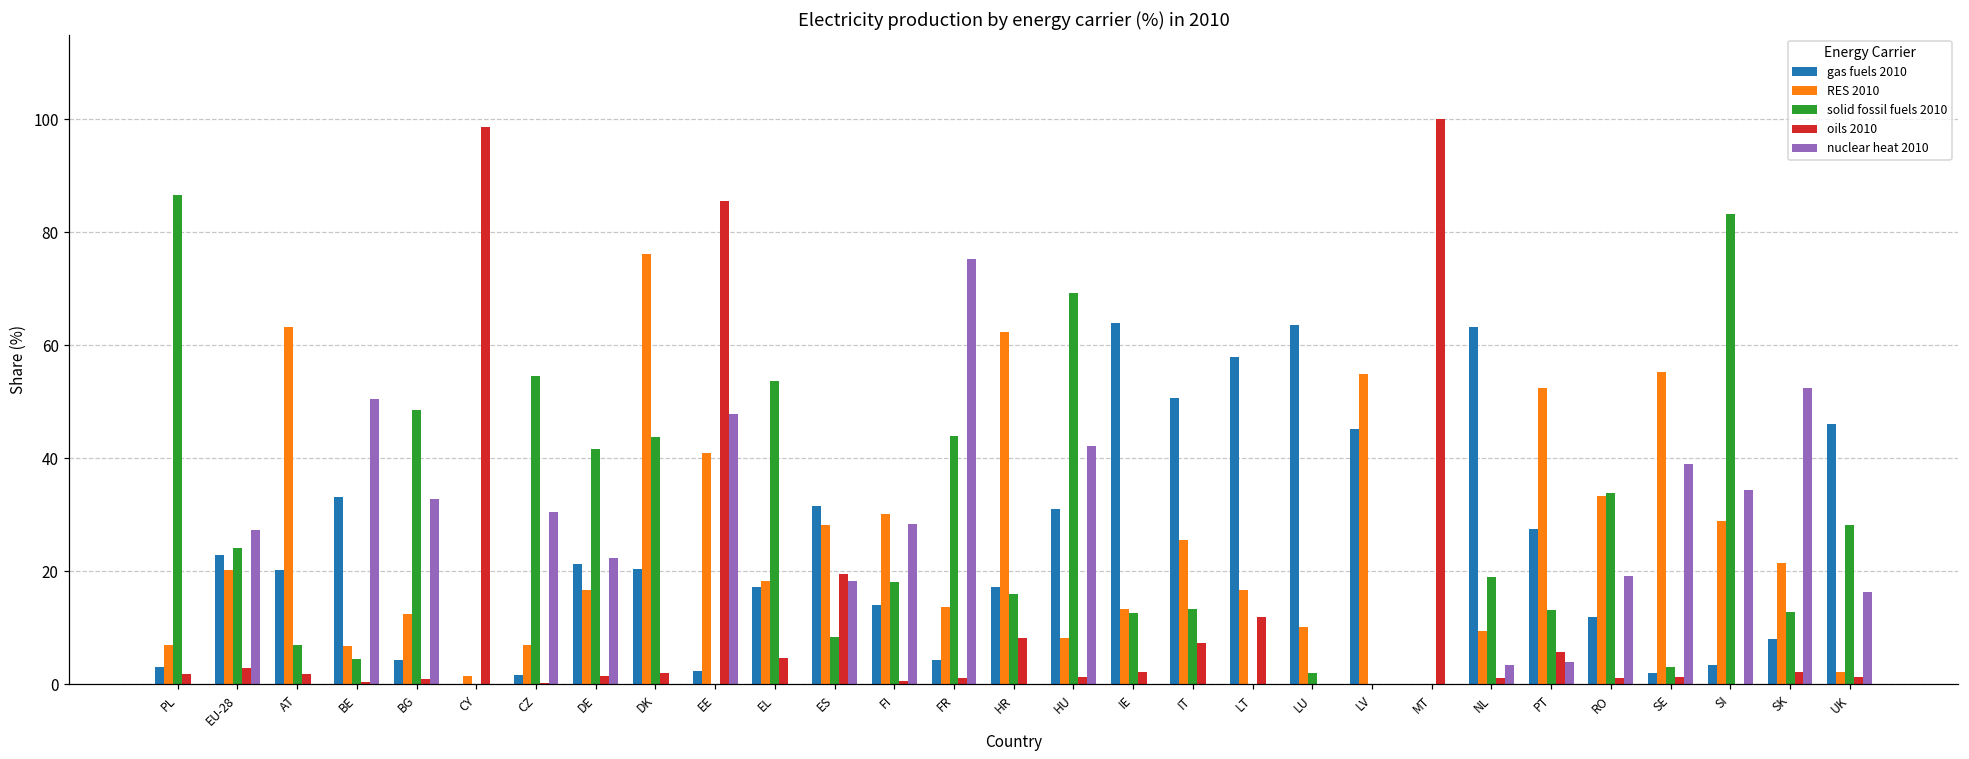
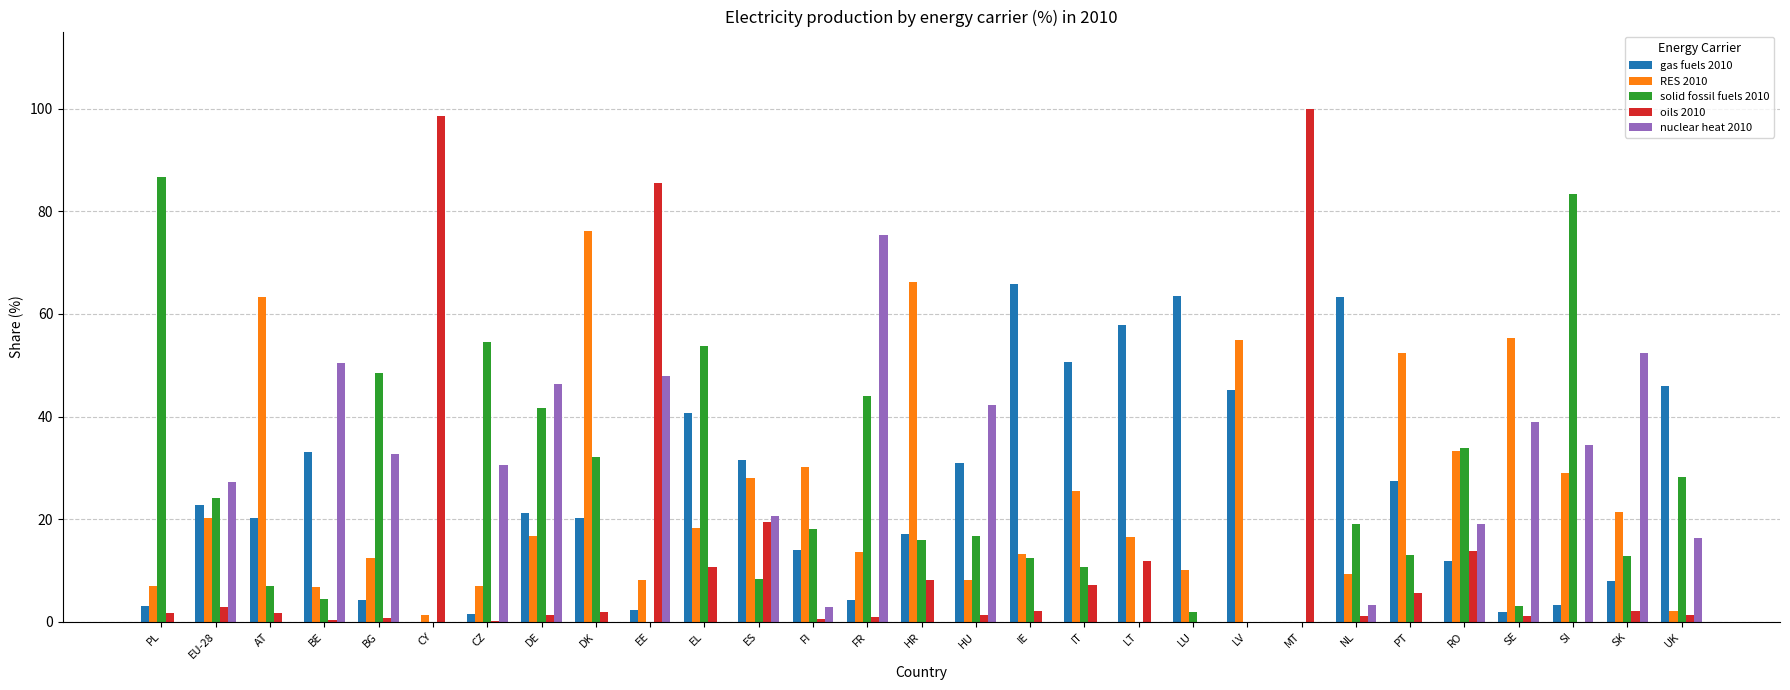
nuclear heat 2010, DE: 22 -> 46
solid fossil fuels 2010, DK: 44 -> 32
RES 2010, EE: 41 -> 8
gas fuels 2010, EL: 17 -> 41
oils 2010, EL: 5 -> 11
nuclear heat 2010, ES: 18 -> 21
nuclear heat 2010, FI: 28 -> 3
RES 2010, HR: 62 -> 66
solid fossil fuels 2010, HU: 69 -> 17
gas fuels 2010, IE: 64 -> 66
solid fossil fuels 2010, IT: 13 -> 11
nuclear heat 2010, PT: 4 -> 0
oils 2010, RO: 1 -> 14
